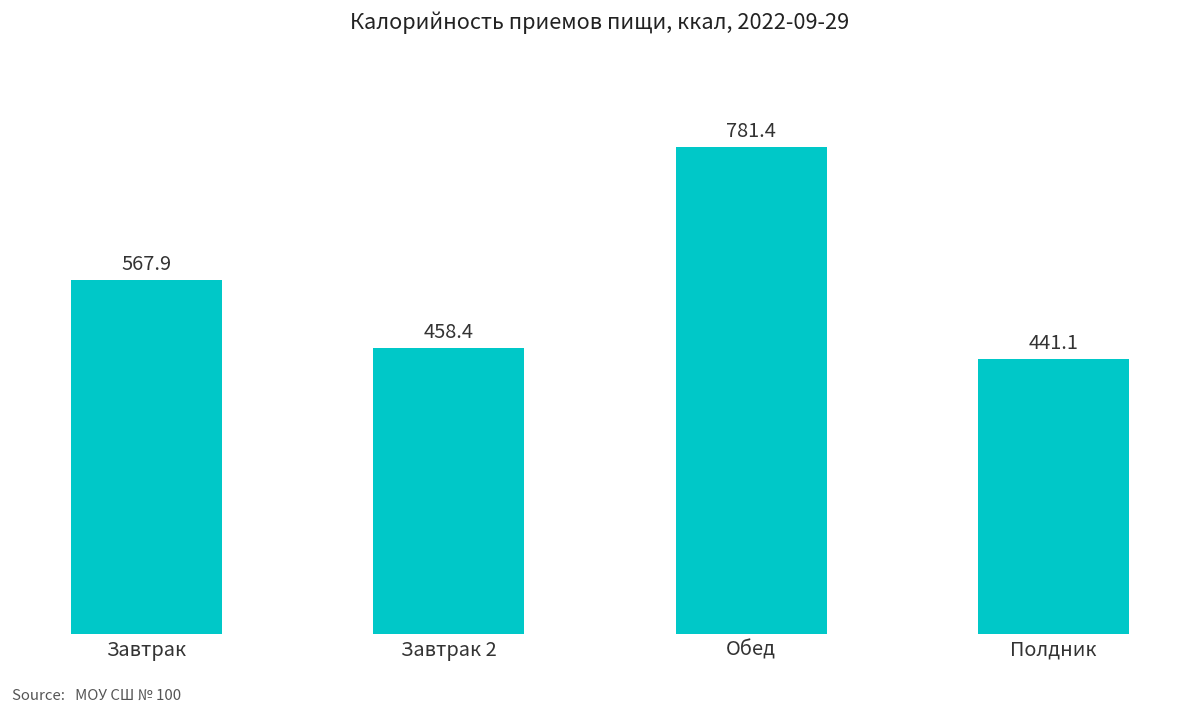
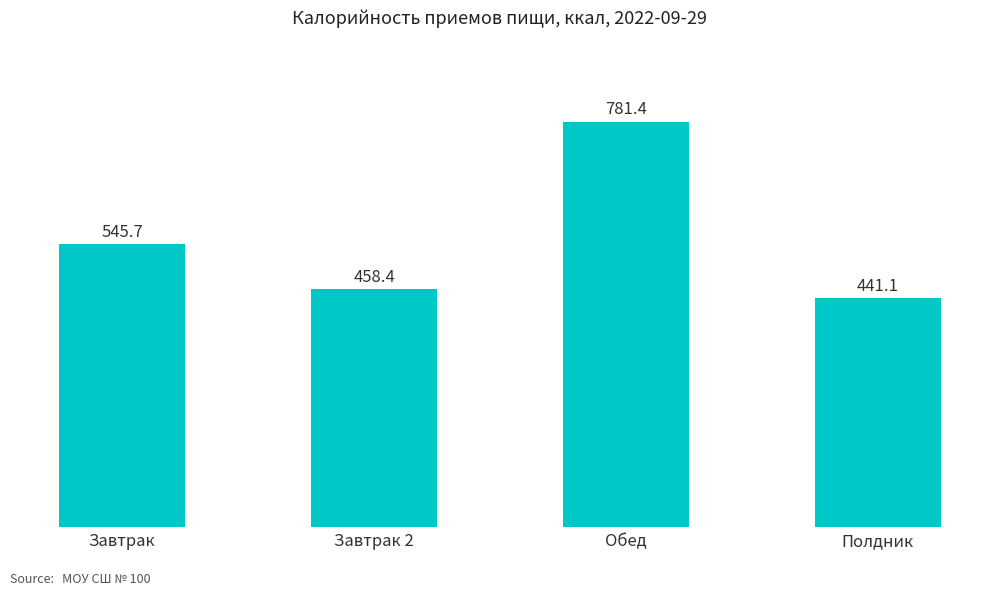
Завтрак: 567.9 -> 545.7
